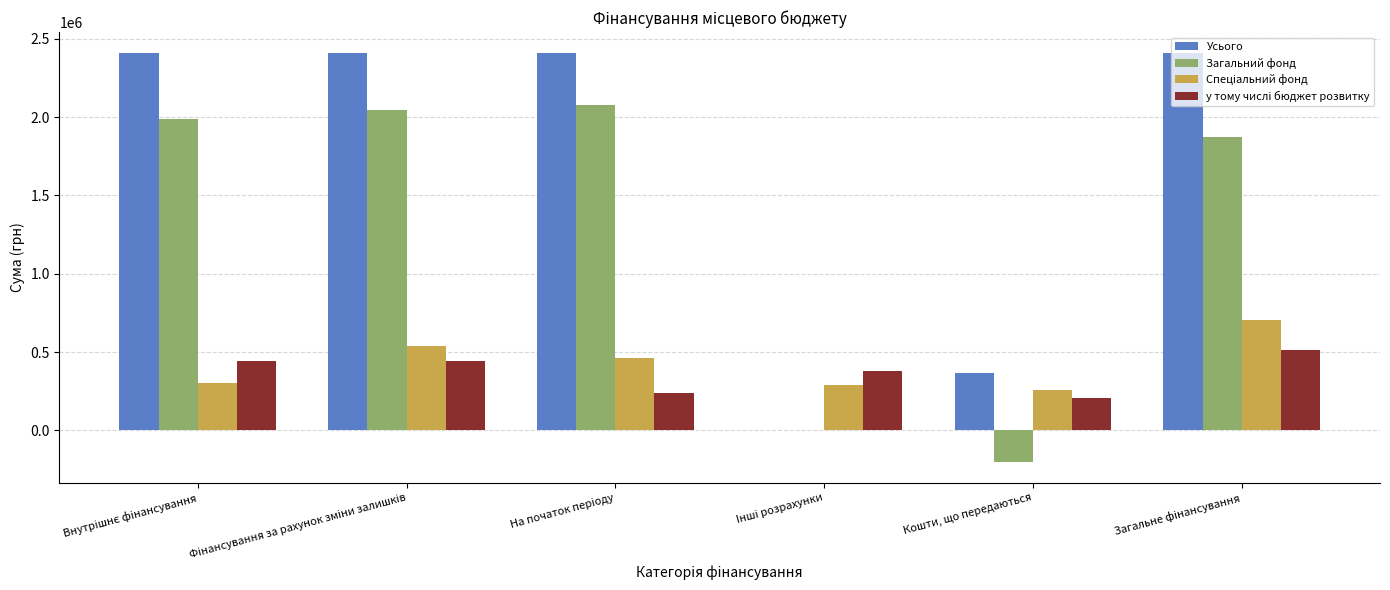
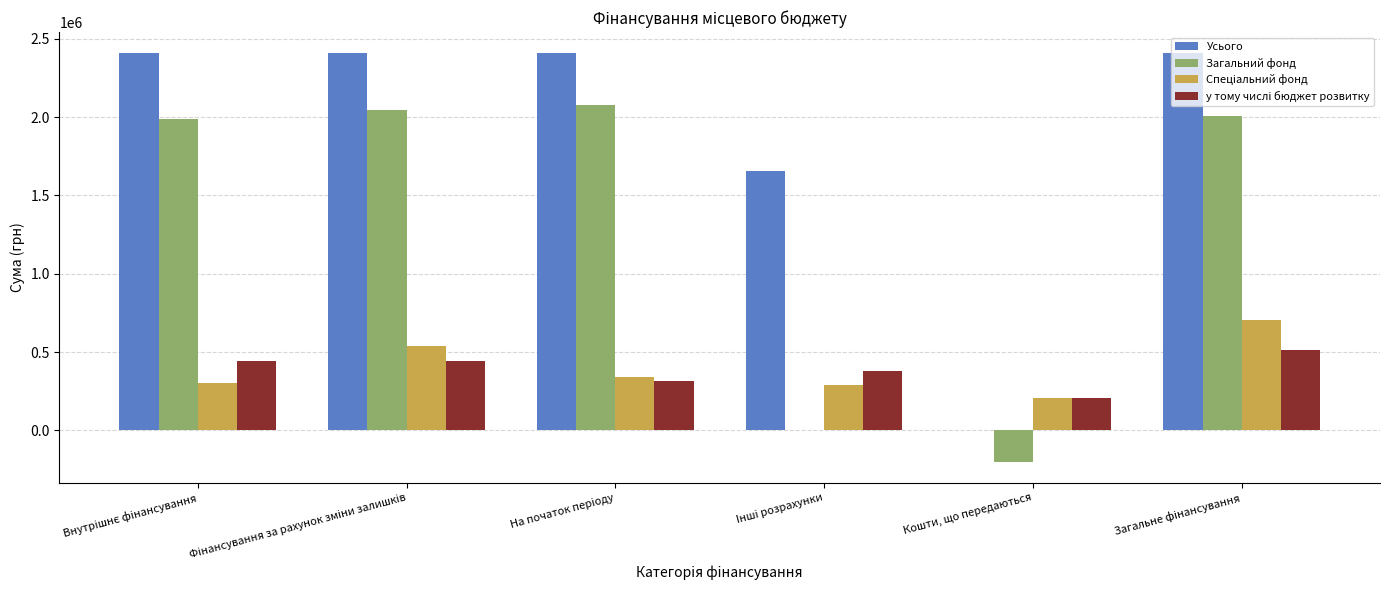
Спеціальний фонд, На початок періоду: 460000 -> 340000
у тому числі бюджет розвитку, На початок періоду: 240000 -> 320000
Усього, Інші розрахунки: 0 -> 1660000
Усього, Кошти, що передаються: 360000 -> 0
Спеціальний фонд, Кошти, що передаються: 260000 -> 200000
Загальний фонд, Загальне фінансування: 1870000 -> 2010000
